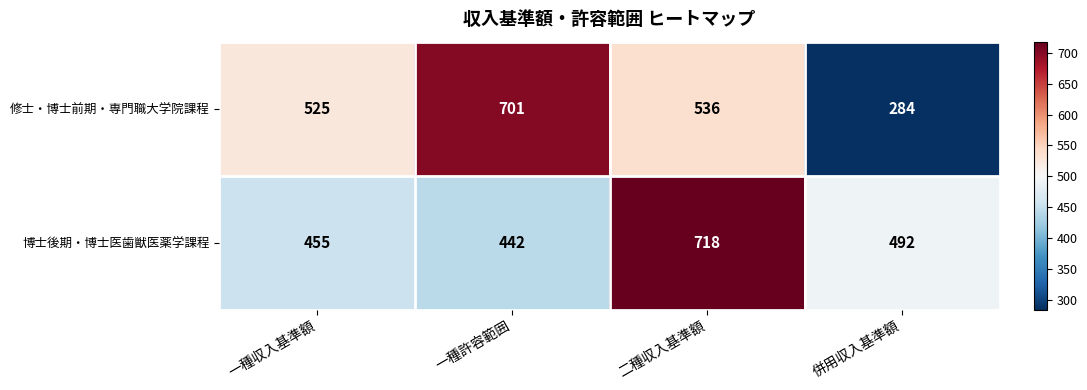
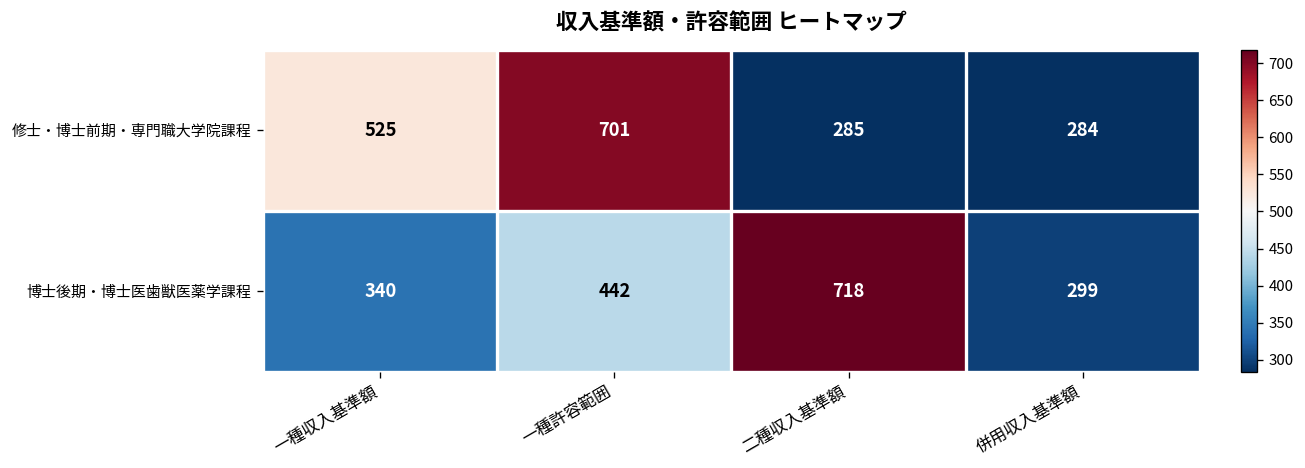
修士・博士前期・専門職大学院課程, 二種収入基準額: 536 -> 285
博士後期・博士医歯獣医薬学課程, 一種収入基準額: 455 -> 340
博士後期・博士医歯獣医薬学課程, 併用収入基準額: 492 -> 299
